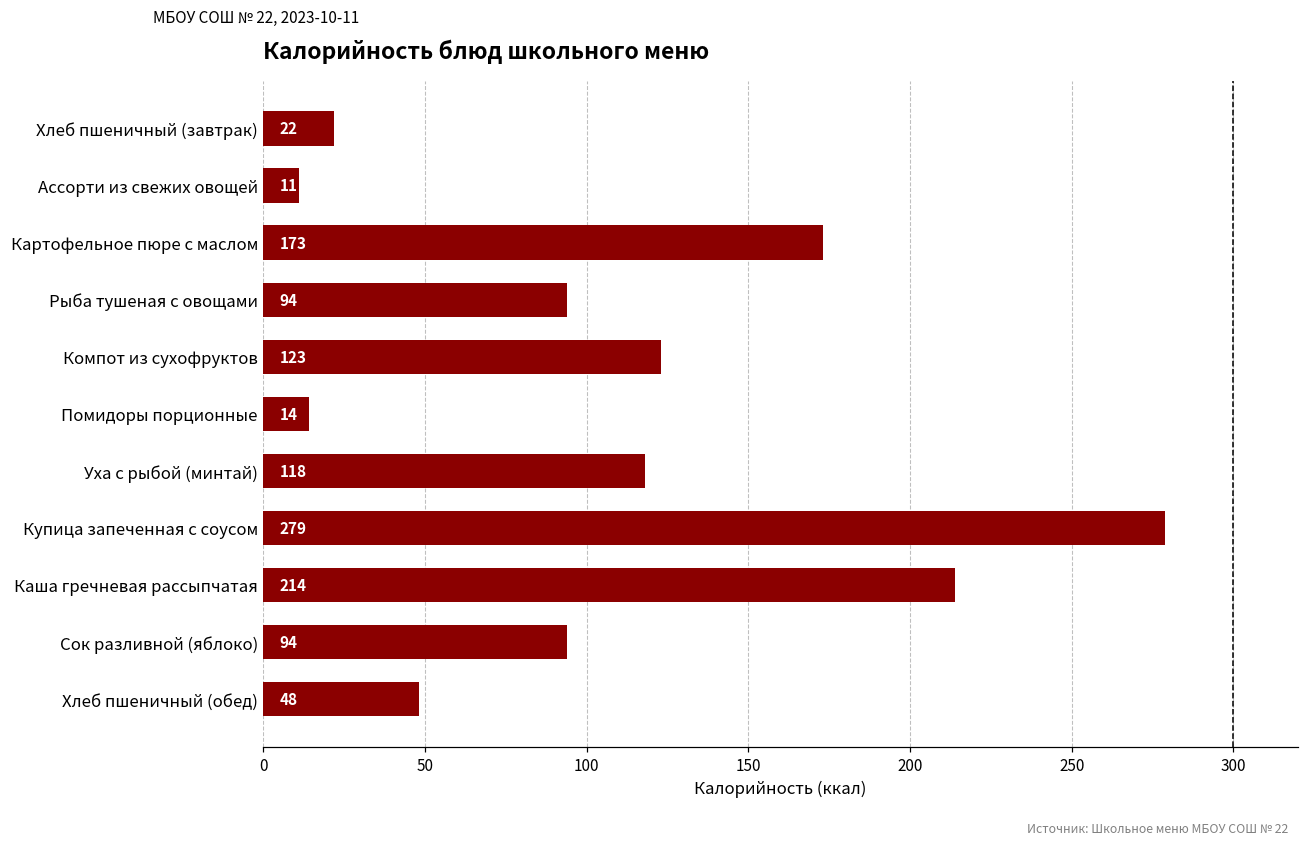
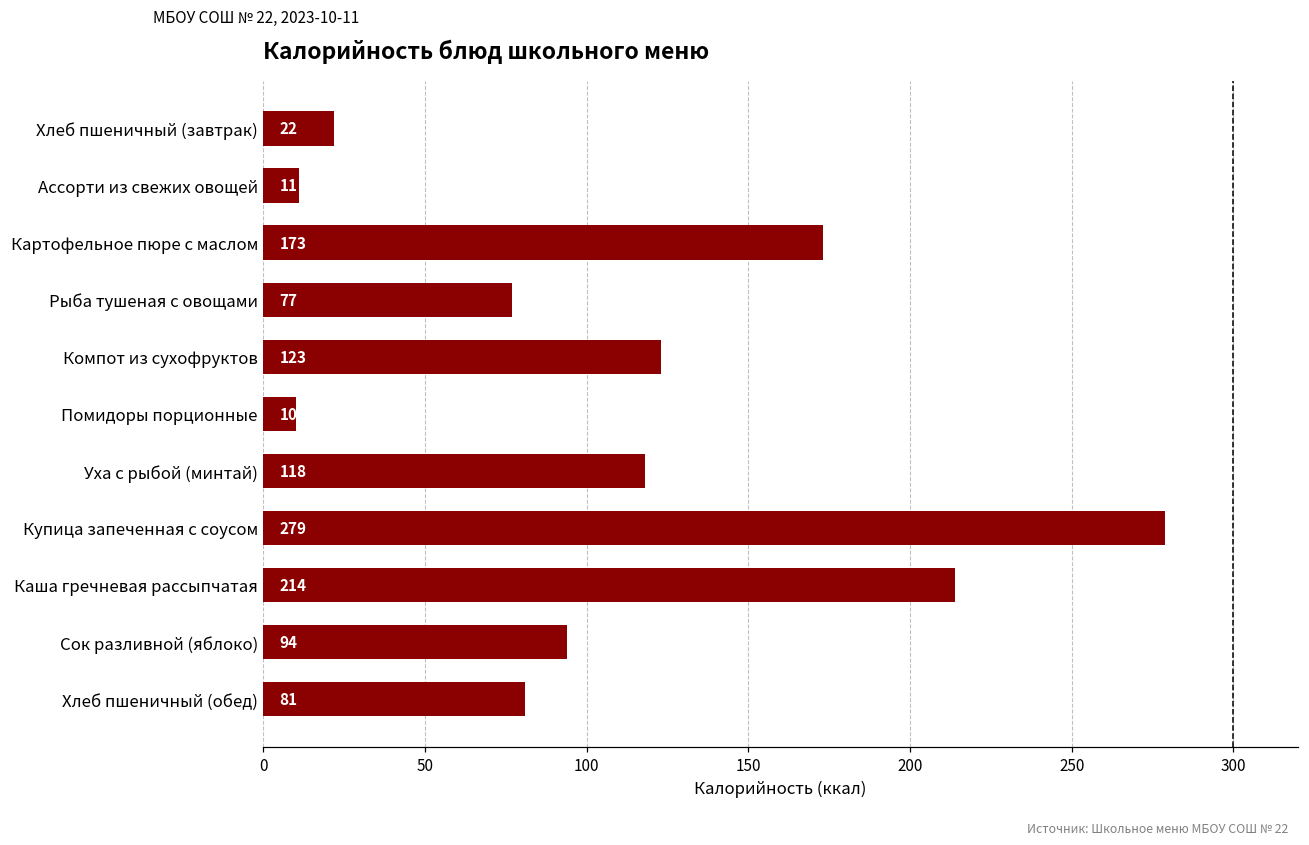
Рыба тушеная с овощами: 94 -> 77
Помидоры порционные: 14 -> 10
Хлеб пшеничный (обед): 48 -> 81
